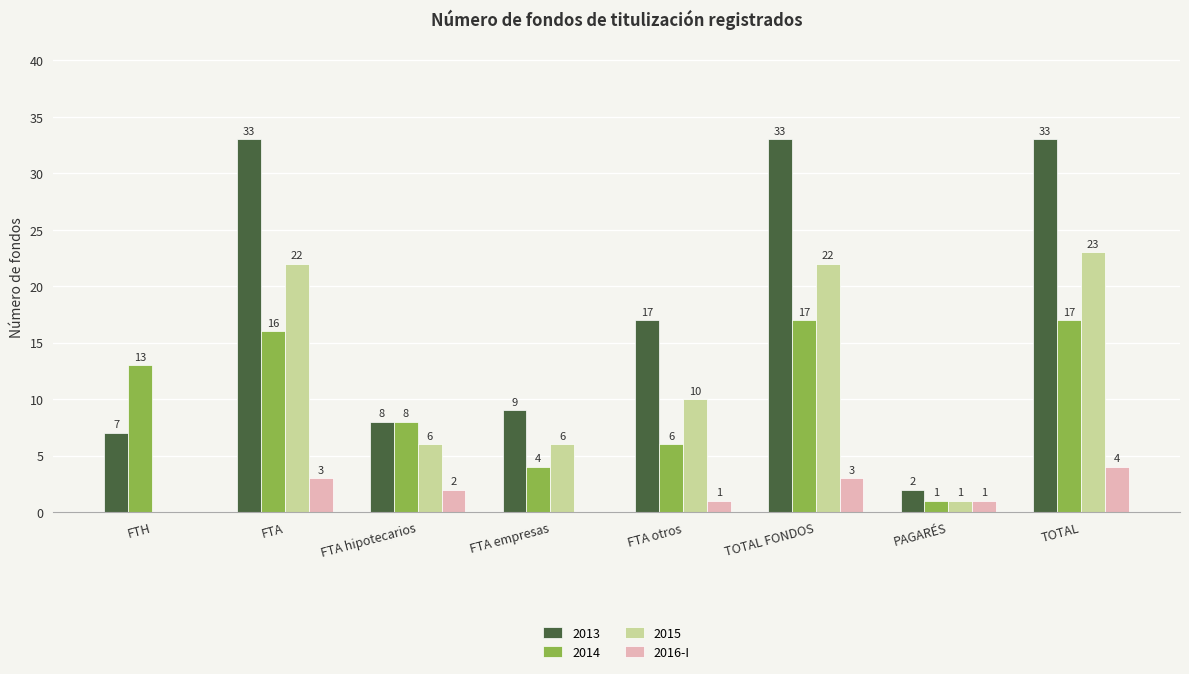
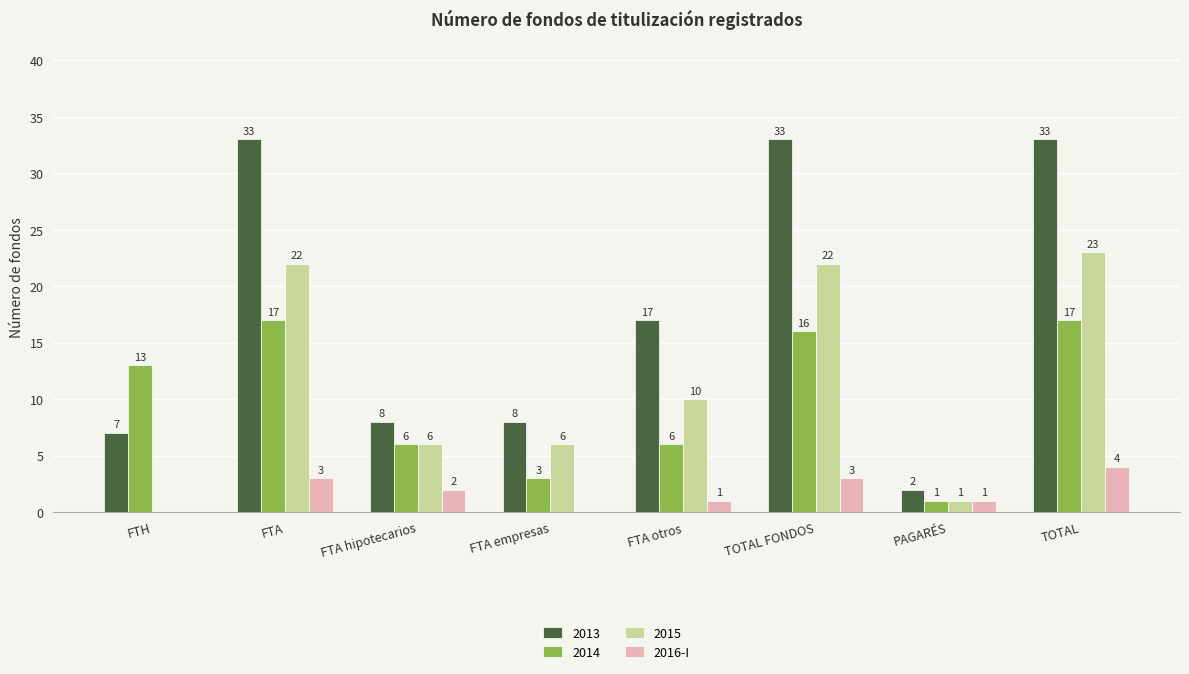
2014, FTA: 16 -> 17
2014, FTA hipotecarios: 8 -> 6
2013, FTA empresas: 9 -> 8
2014, FTA empresas: 4 -> 3
2014, TOTAL FONDOS: 17 -> 16
